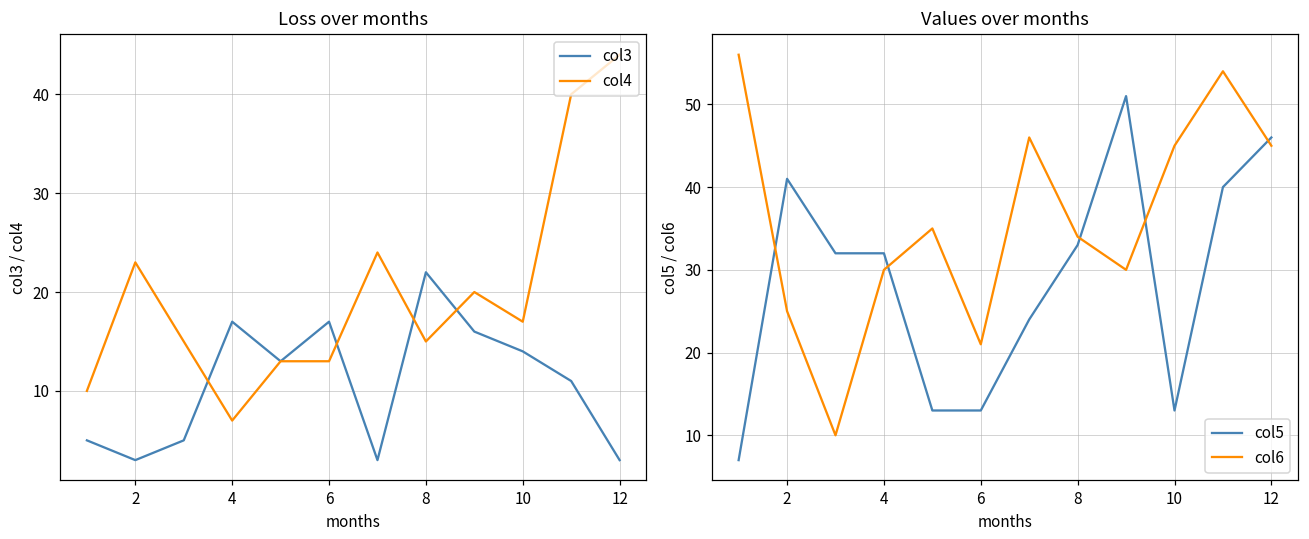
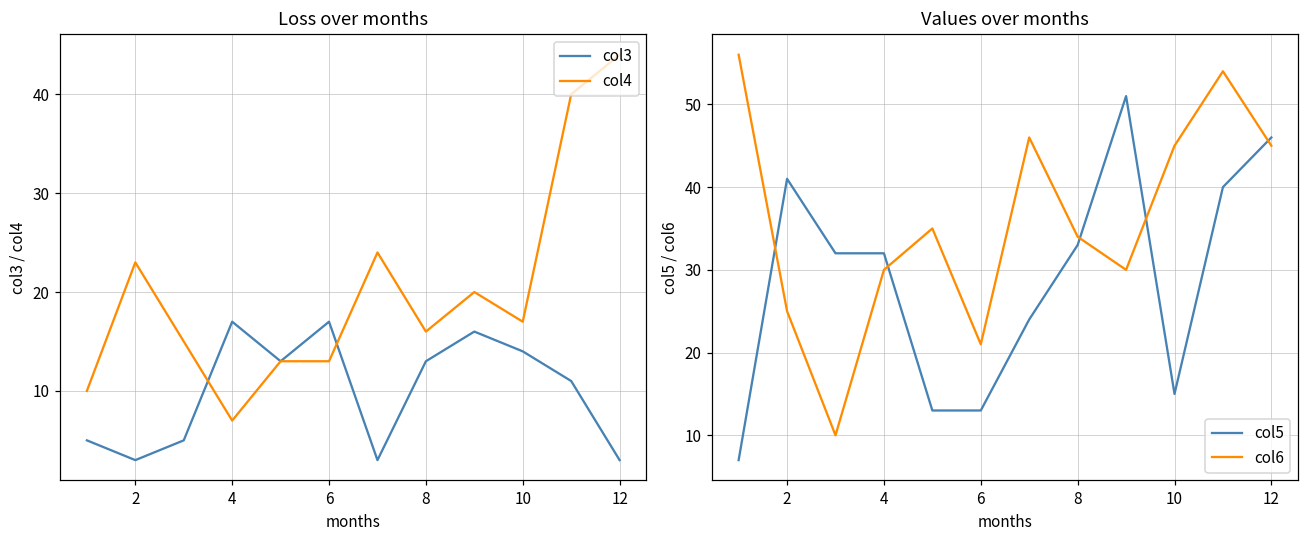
Loss over months, col3, 8: 22 -> 13
Loss over months, col4, 8: 15 -> 16
Values over months, col5, 10: 13 -> 15
